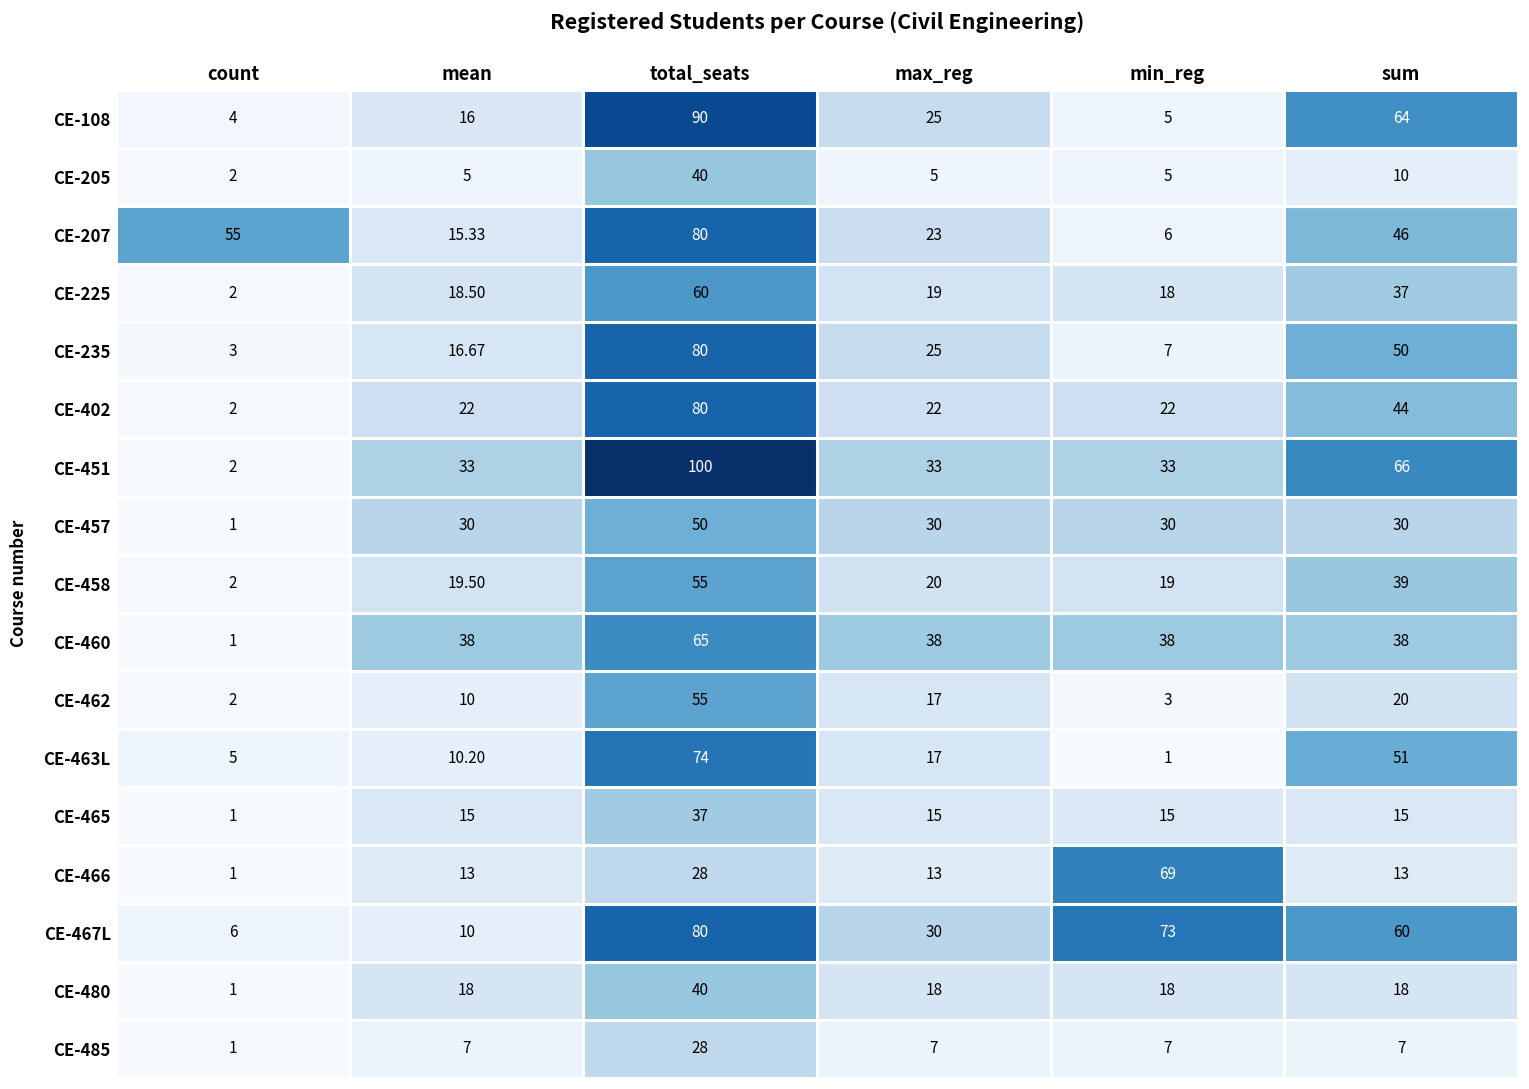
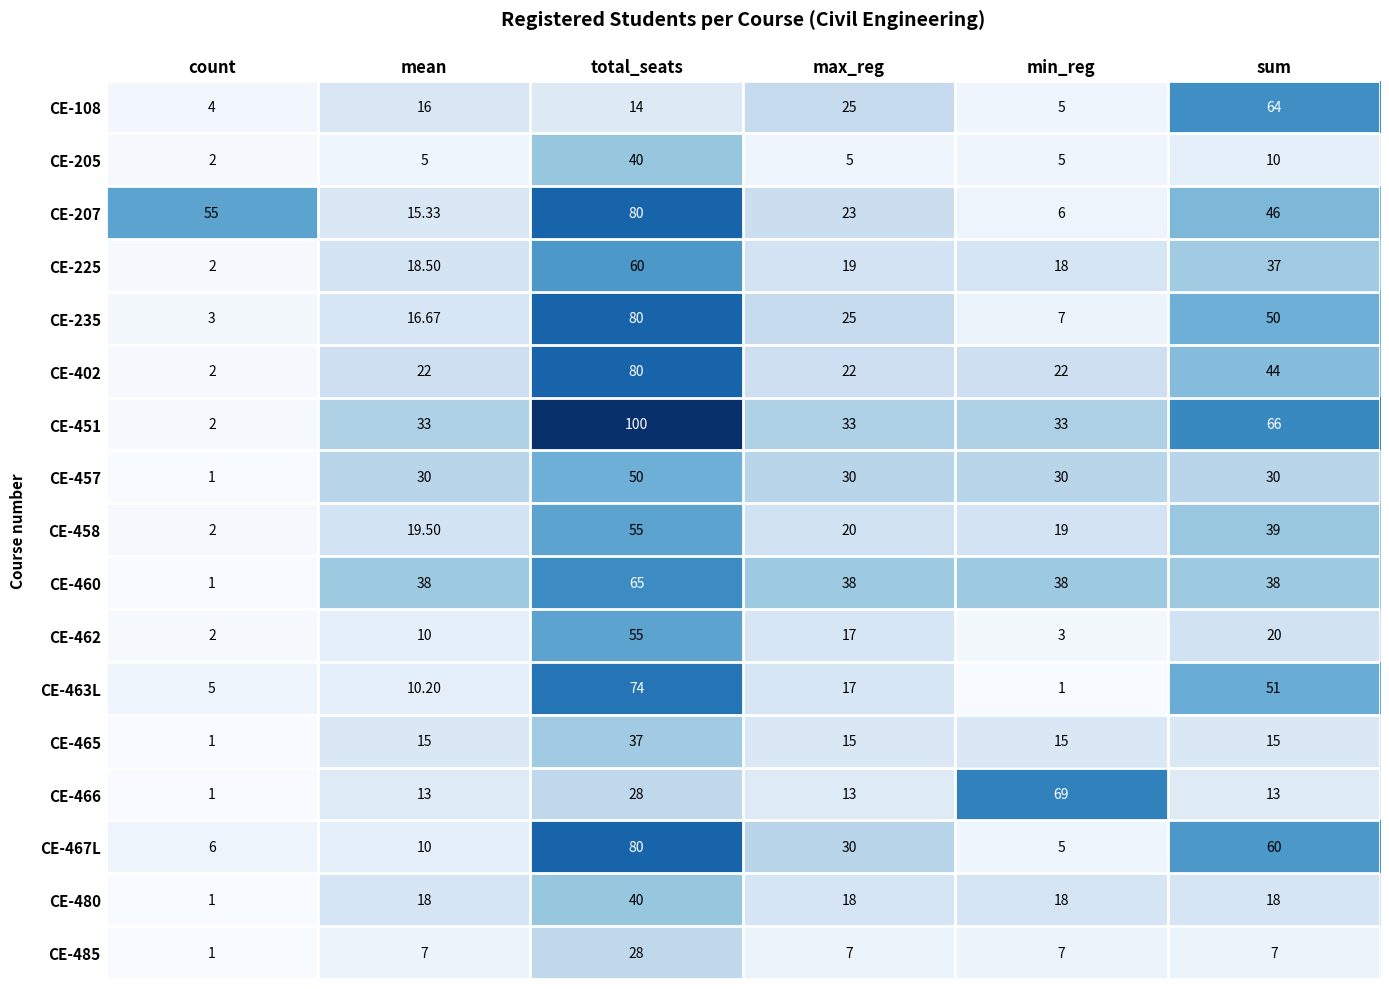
CE-108, total_seats: 90 -> 14
CE-467L, min_reg: 73 -> 5
